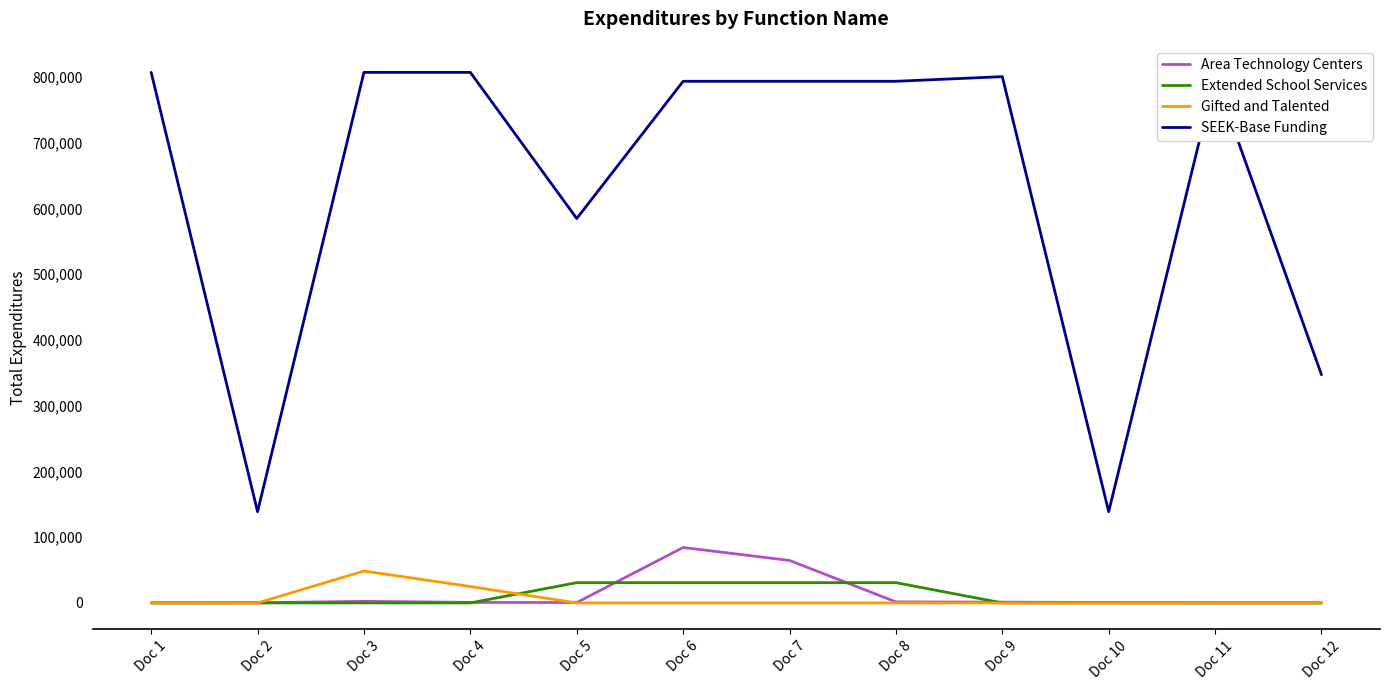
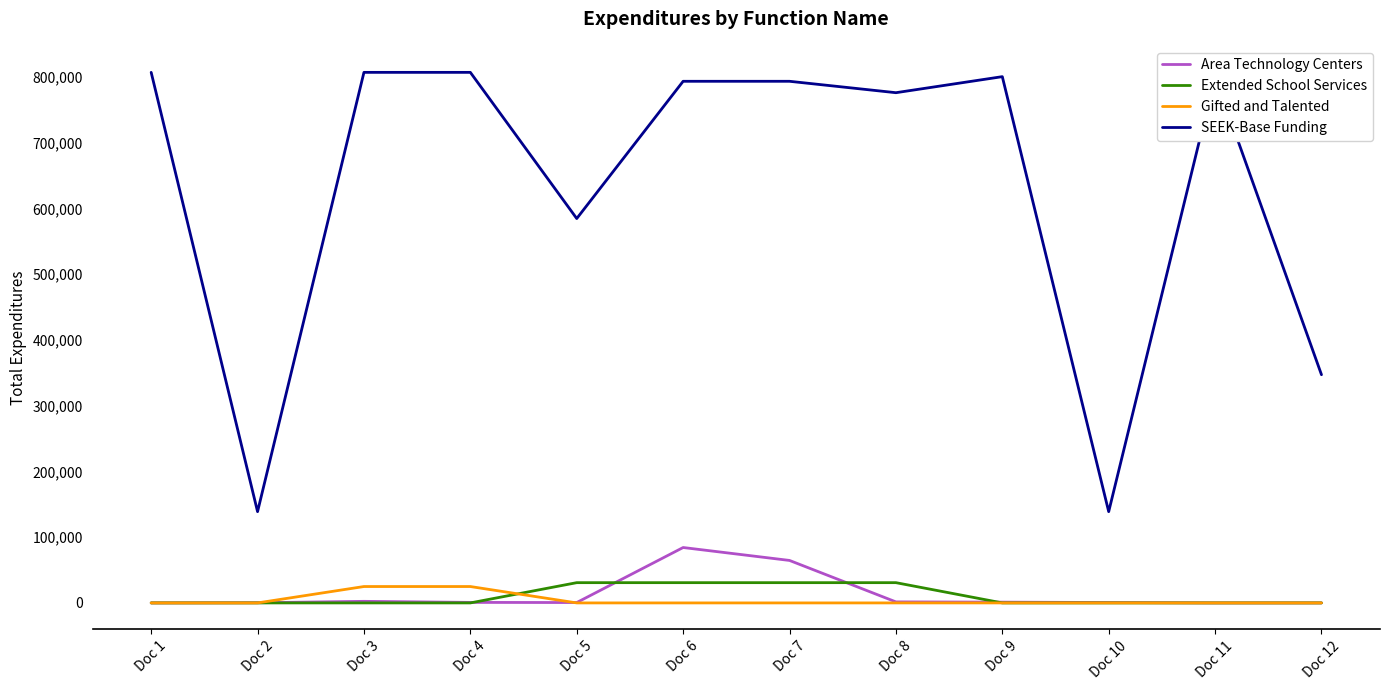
Gifted and Talented, Doc 3: 50,000 -> 20,000
SEEK-Base Funding, Doc 8: 790,000 -> 780,000
